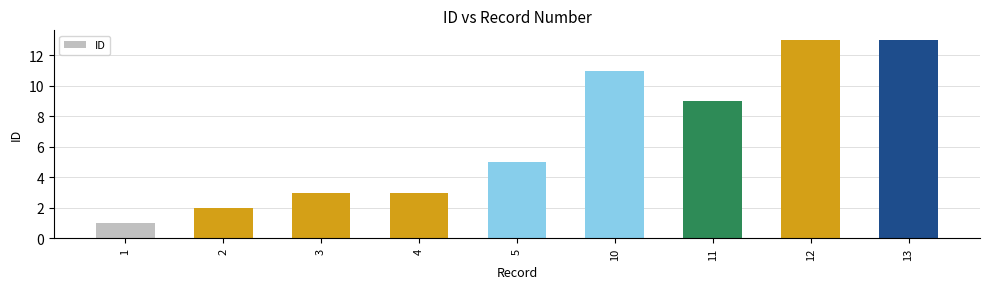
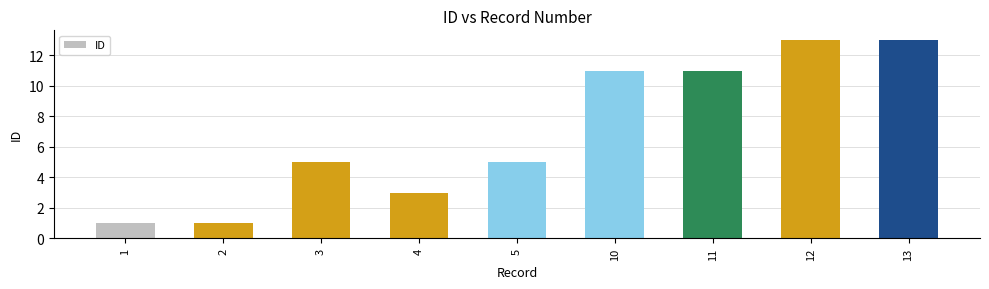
2: 2 -> 1
3: 3 -> 5
11: 9 -> 11
